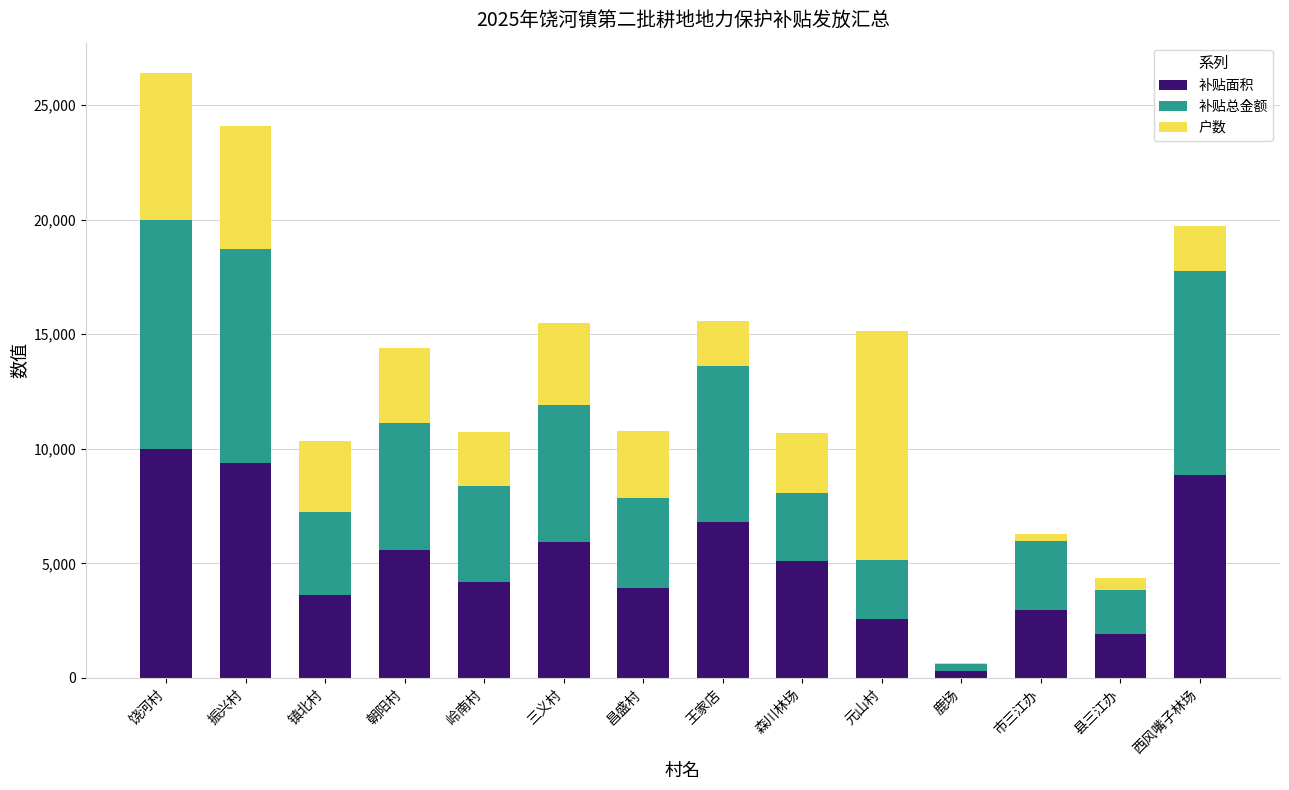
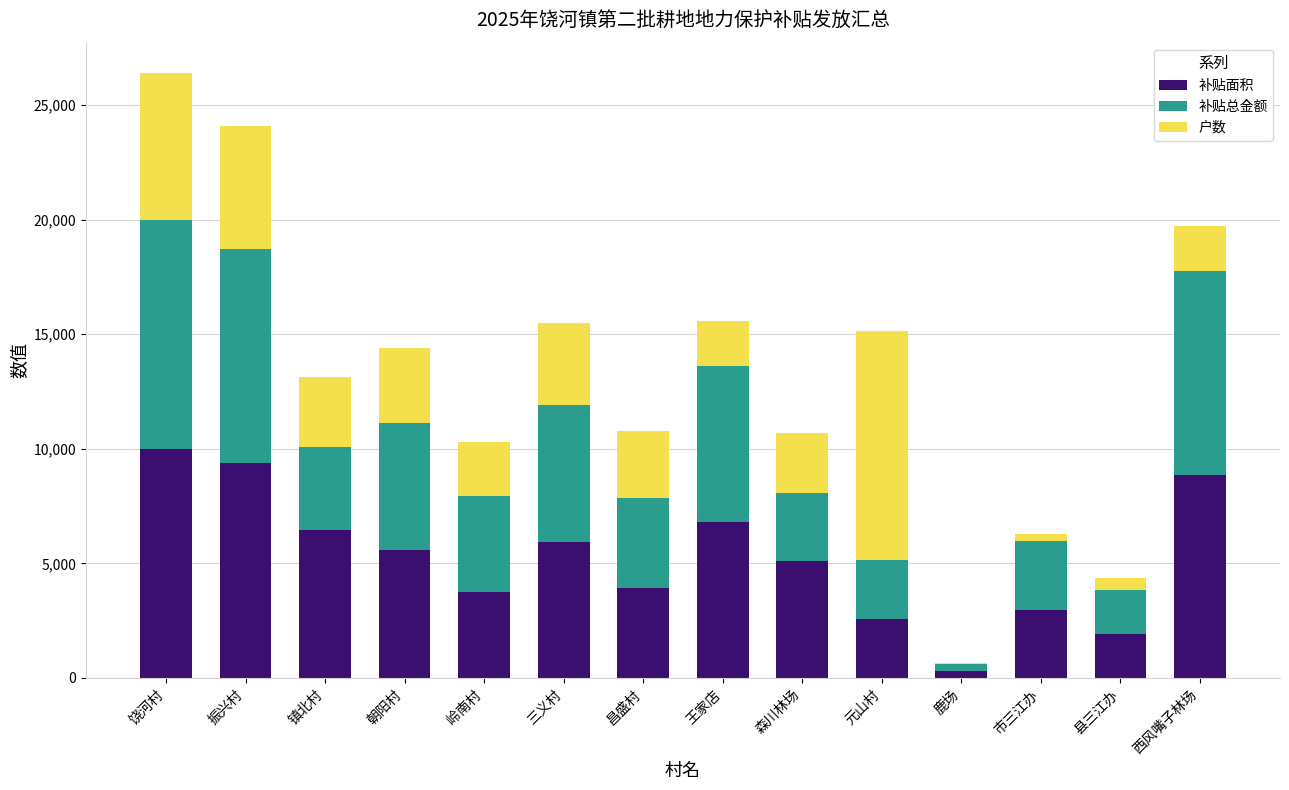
补贴面积, 镇北村: 3,600 -> 6,400
补贴面积, 岭南村: 4,200 -> 3,800
